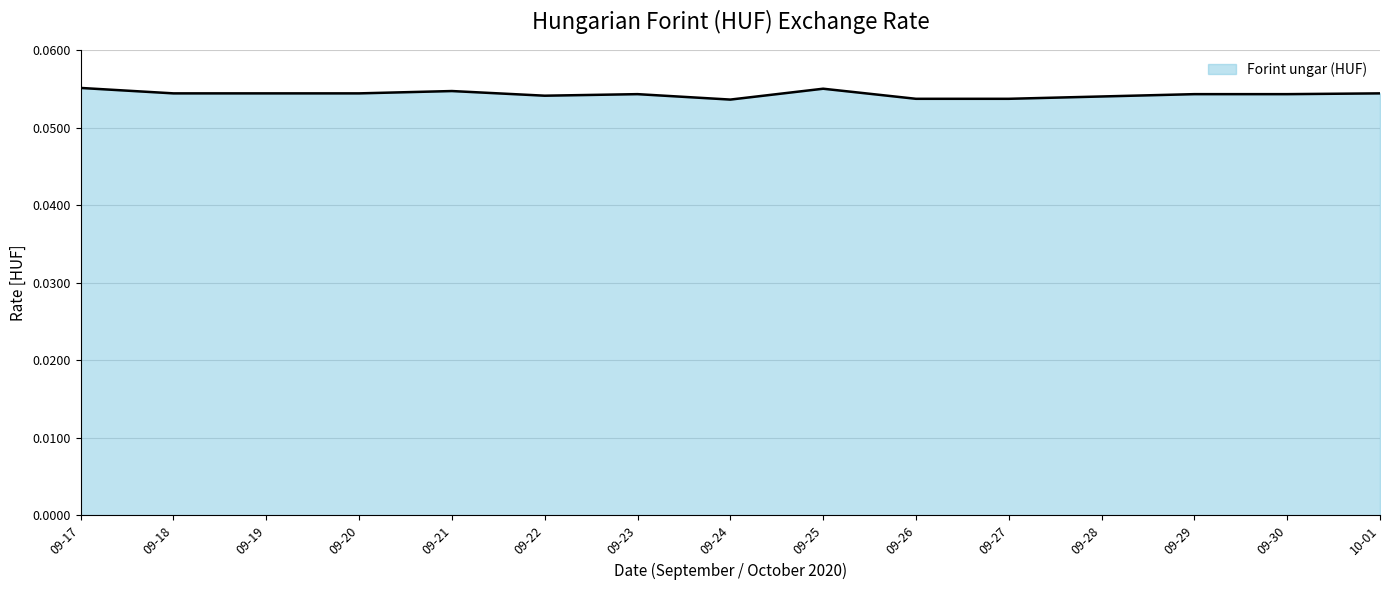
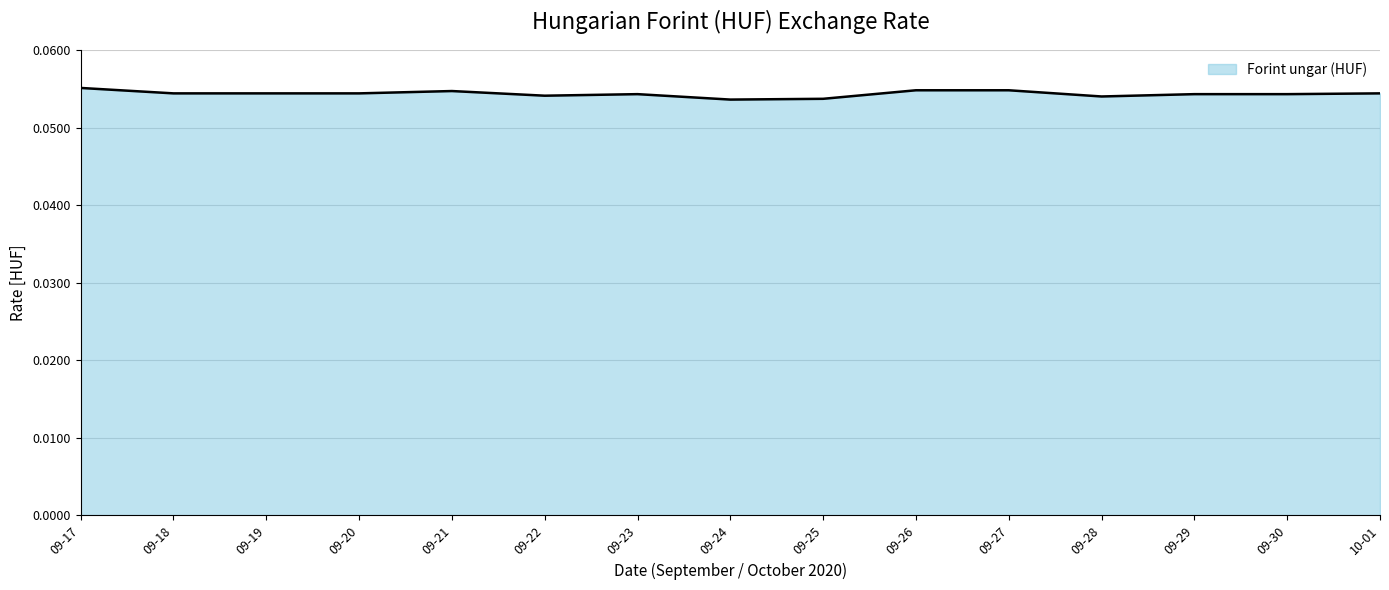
09-25: 0.055 -> 0.054
09-26: 0.054 -> 0.055
09-27: 0.054 -> 0.055
